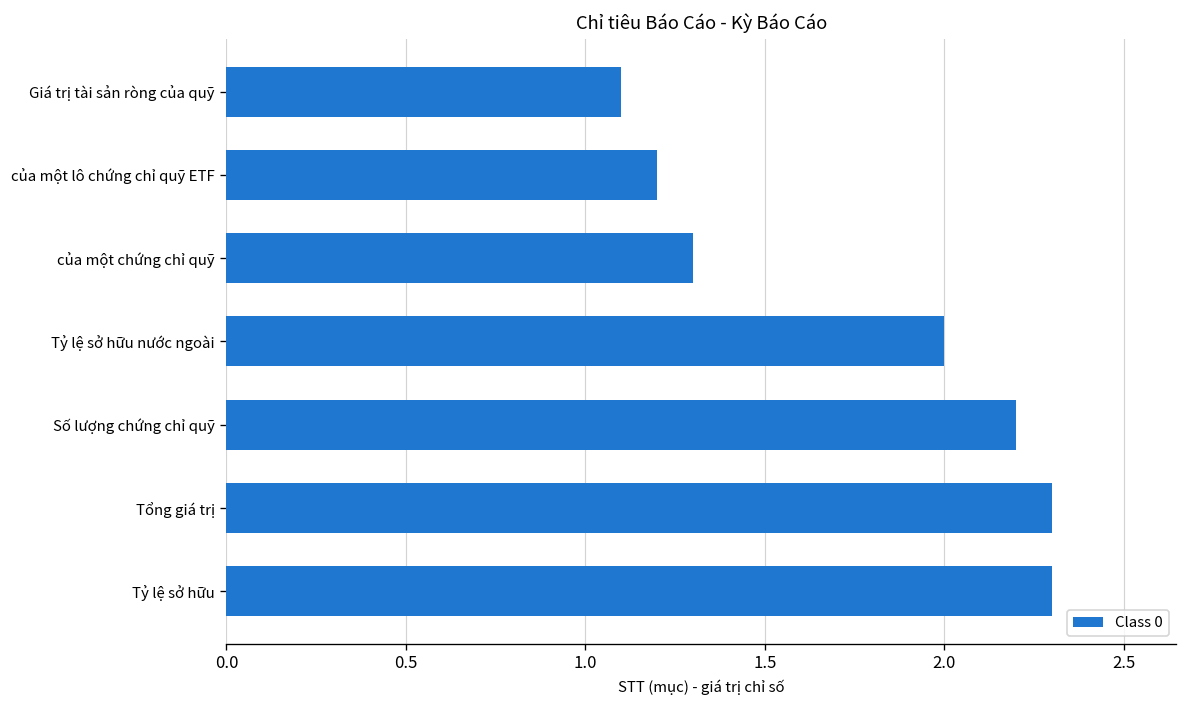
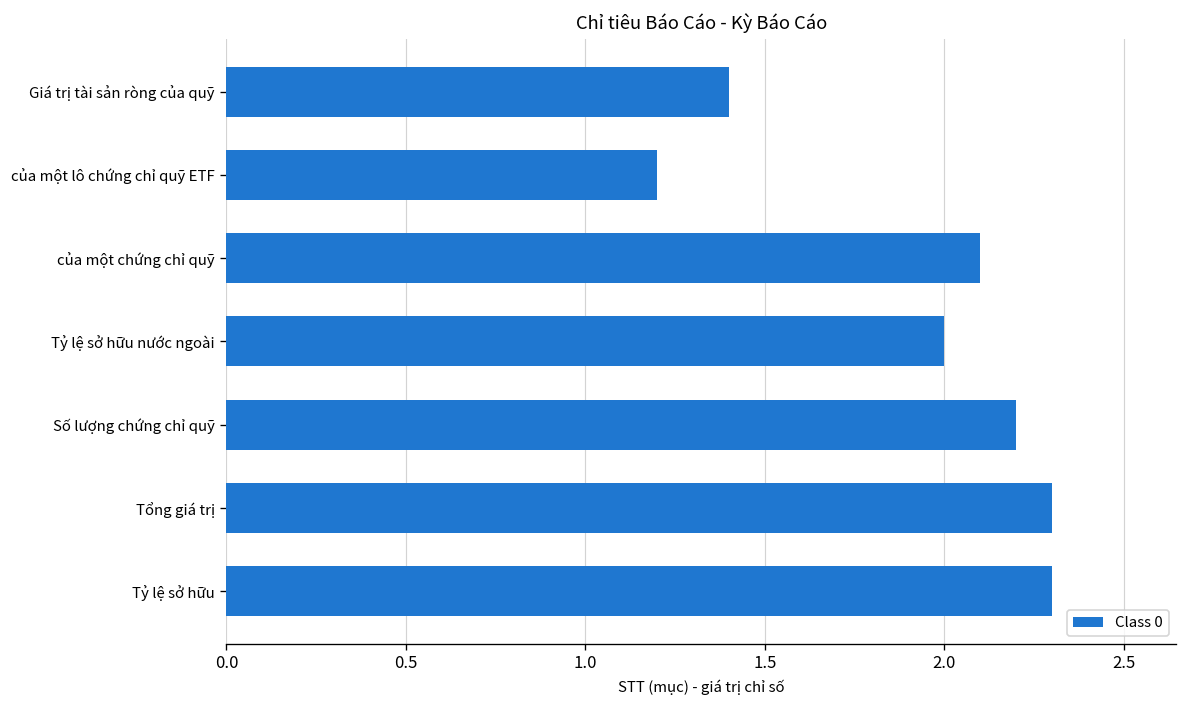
Giá trị tài sản ròng của quỹ: 1.1 -> 1.4
của một chứng chỉ quỹ: 1.3 -> 2.1
